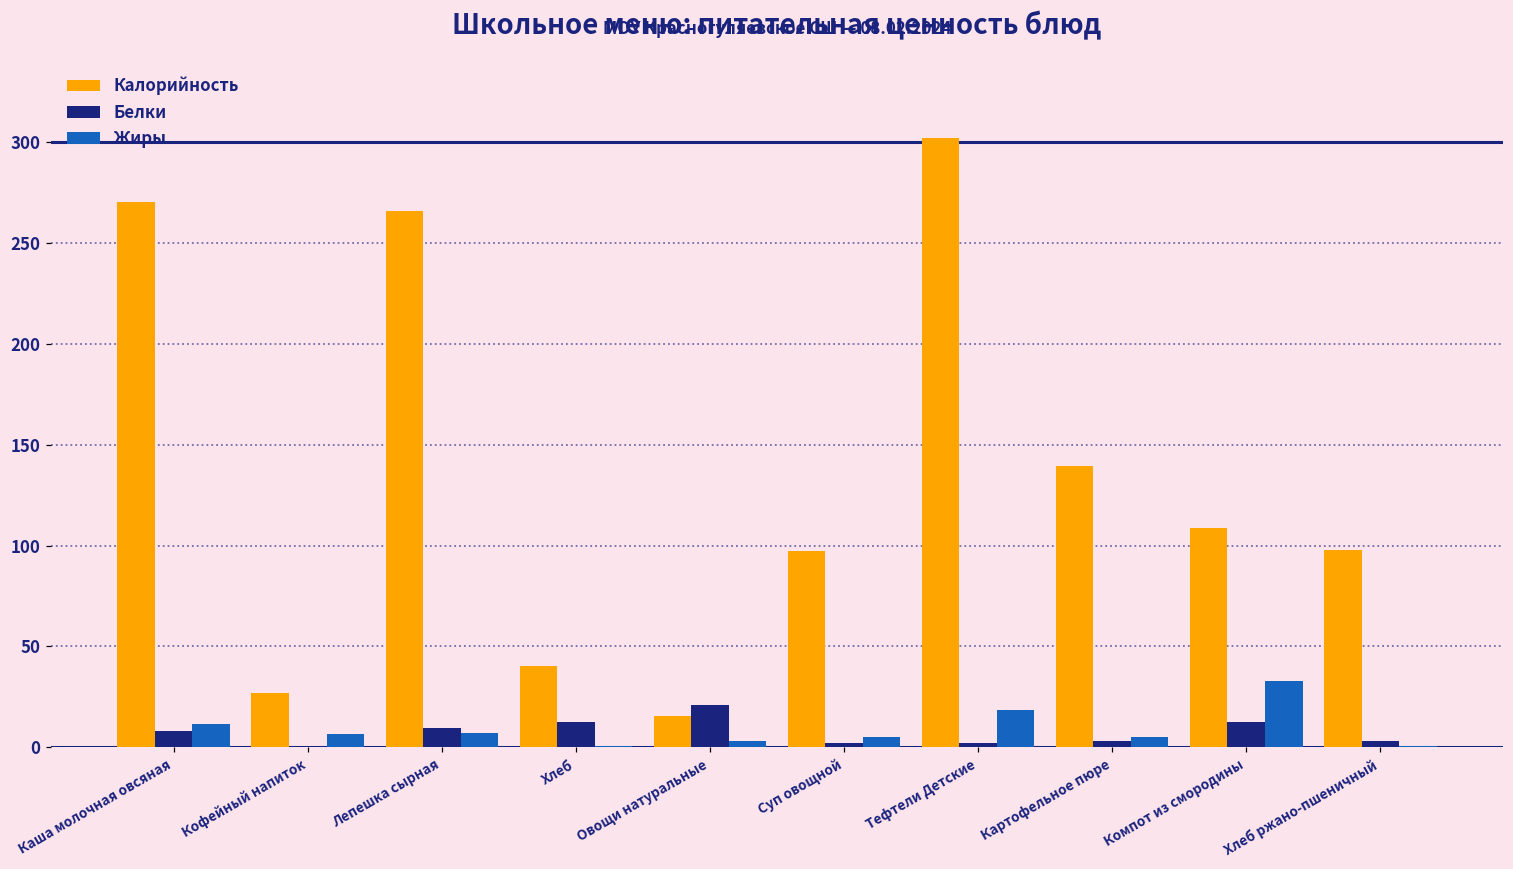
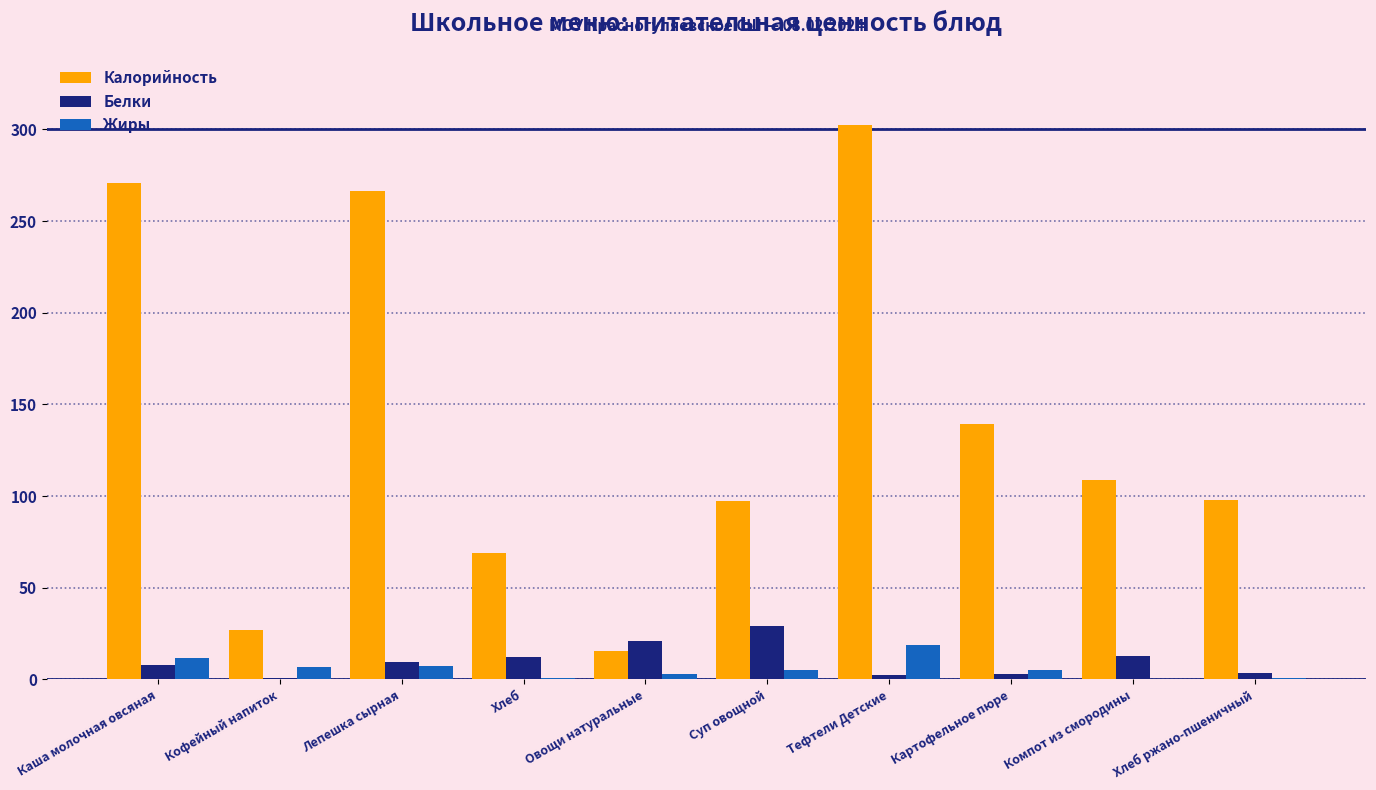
Калорийность, Хлеб: 41 -> 69
Белки, Суп овощной: 2 -> 29
Жиры, Компот из смородины: 33 -> 0
